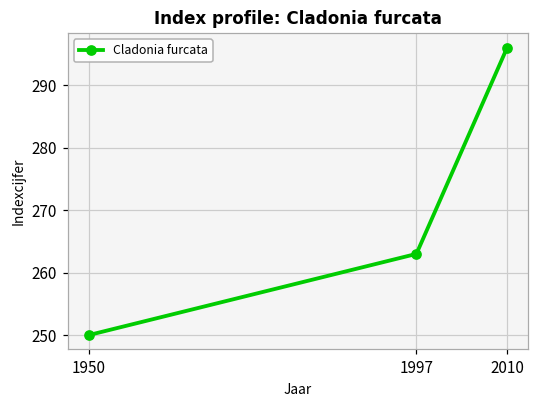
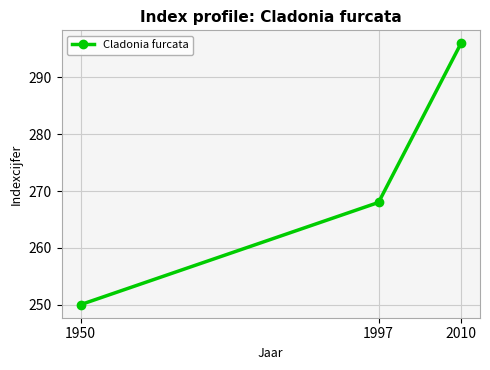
1997: 263 -> 268
